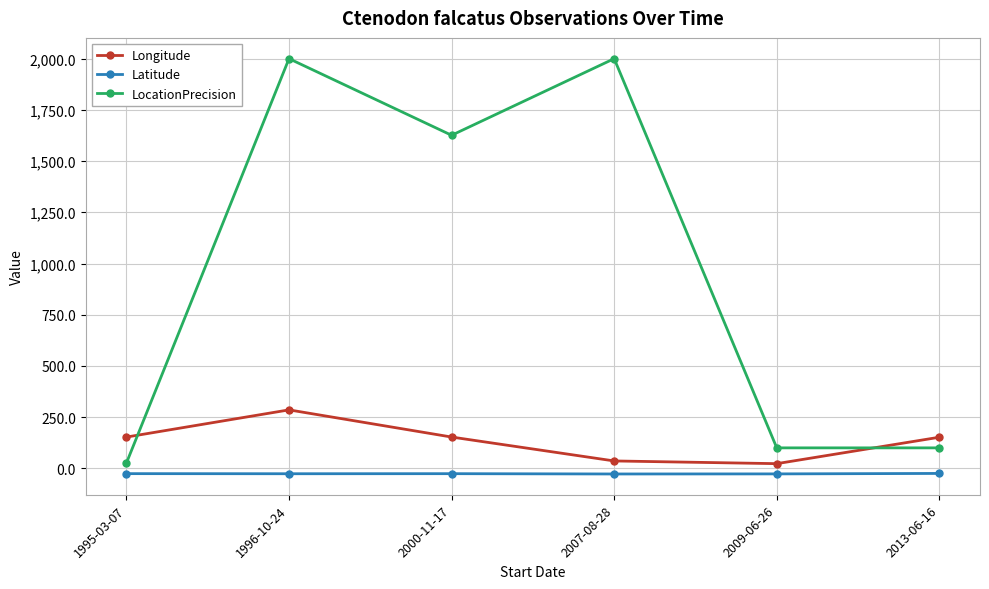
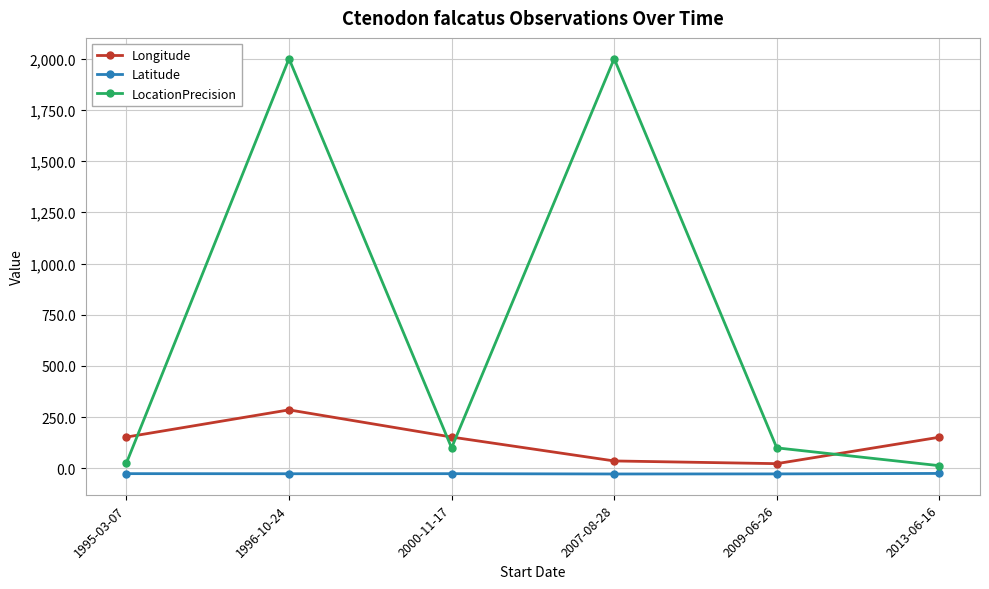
LocationPrecision, 2000-11-17: 1,630 -> 100
LocationPrecision, 2013-06-16: 100 -> 10
